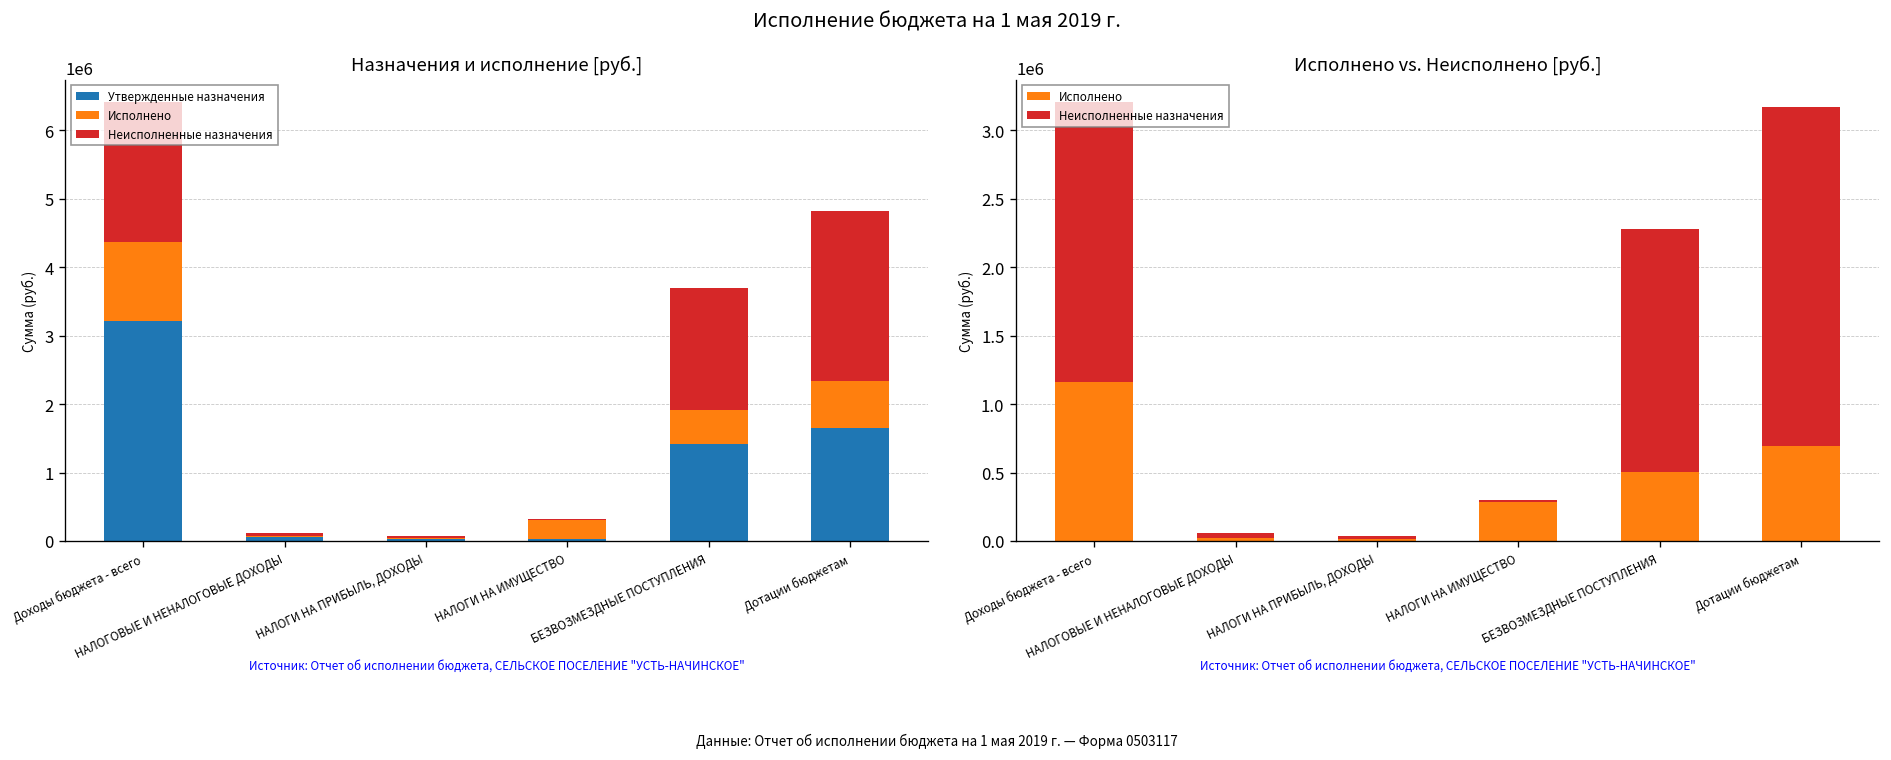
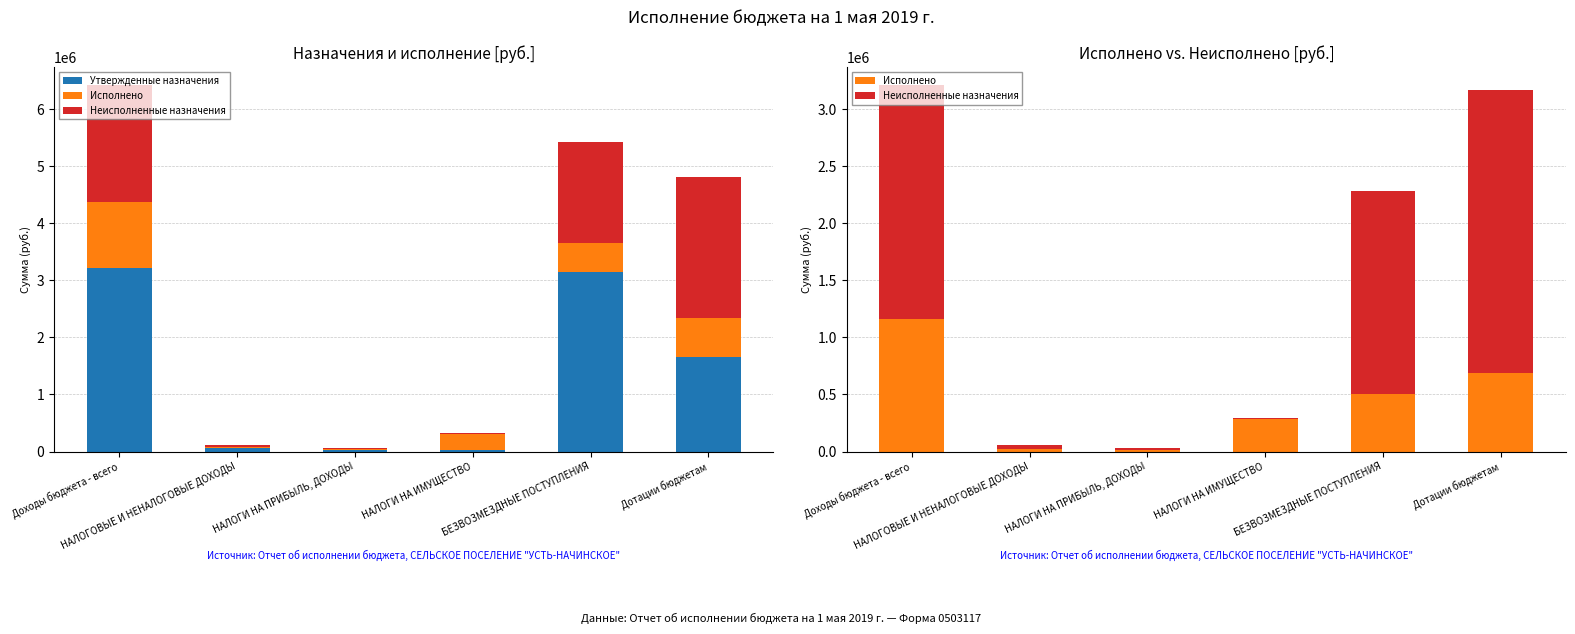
Назначения и исполнение [руб.], Утвержденные назначения, БЕЗВОЗМЕЗДНЫЕ ПОСТУПЛЕНИЯ: 1400000 -> 3200000
